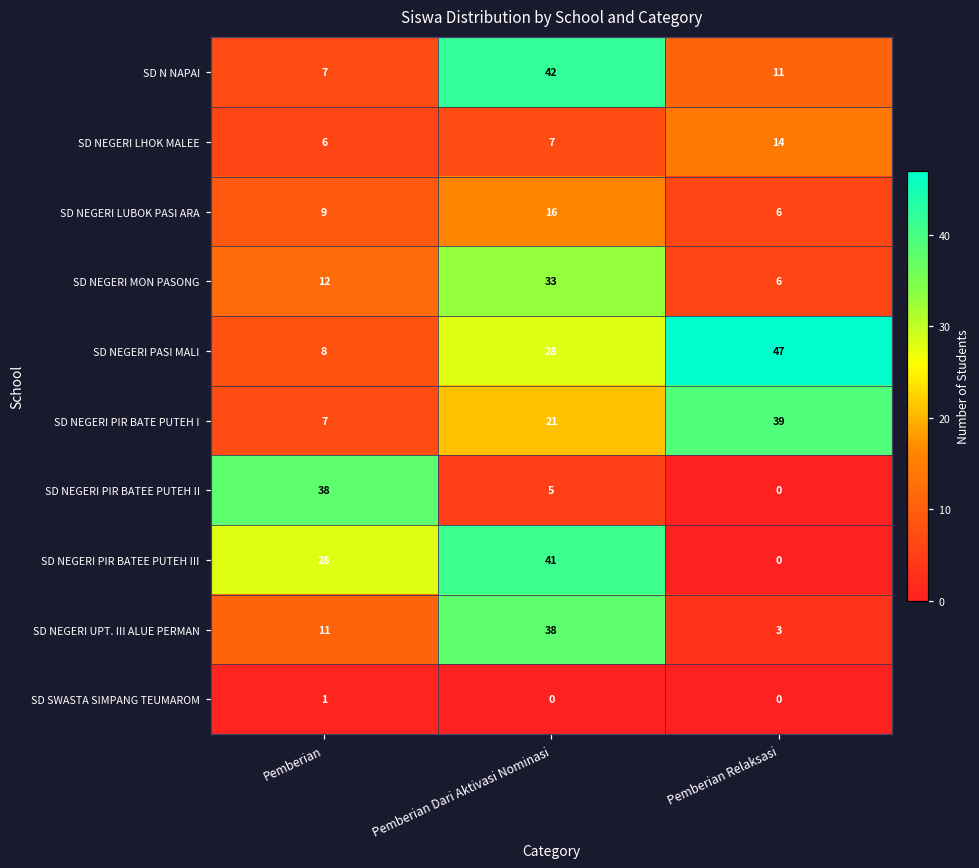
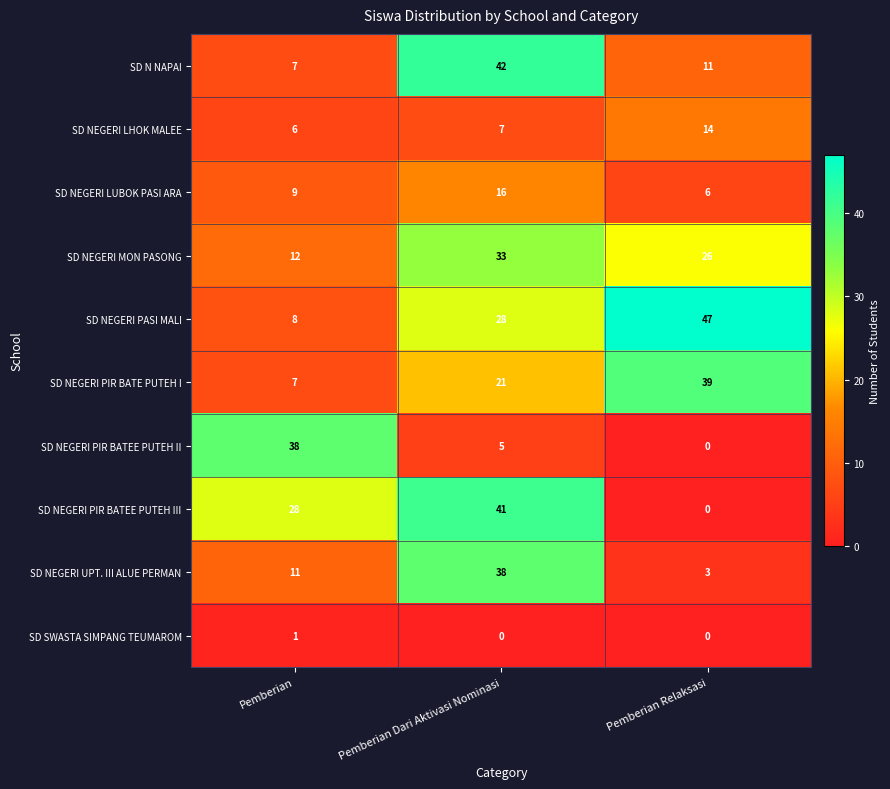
SD NEGERI MON PASONG, Pemberian Relaksasi: 6 -> 26
